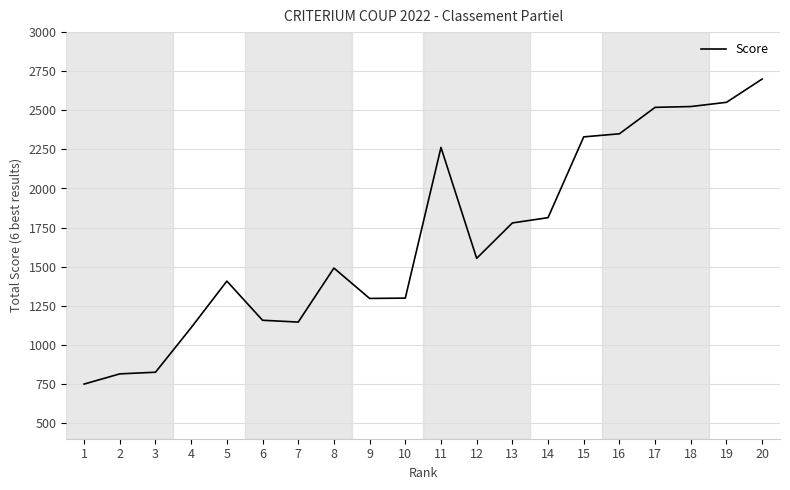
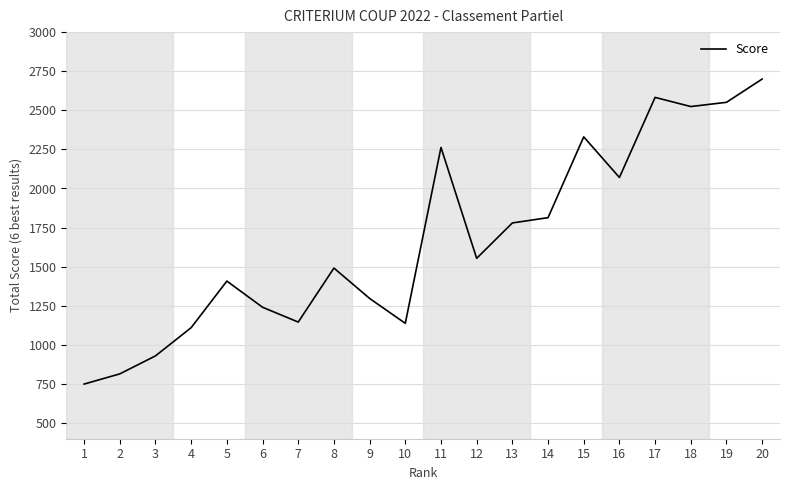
3: 830 -> 930
6: 1160 -> 1240
10: 1300 -> 1140
16: 2350 -> 2070
17: 2520 -> 2580
